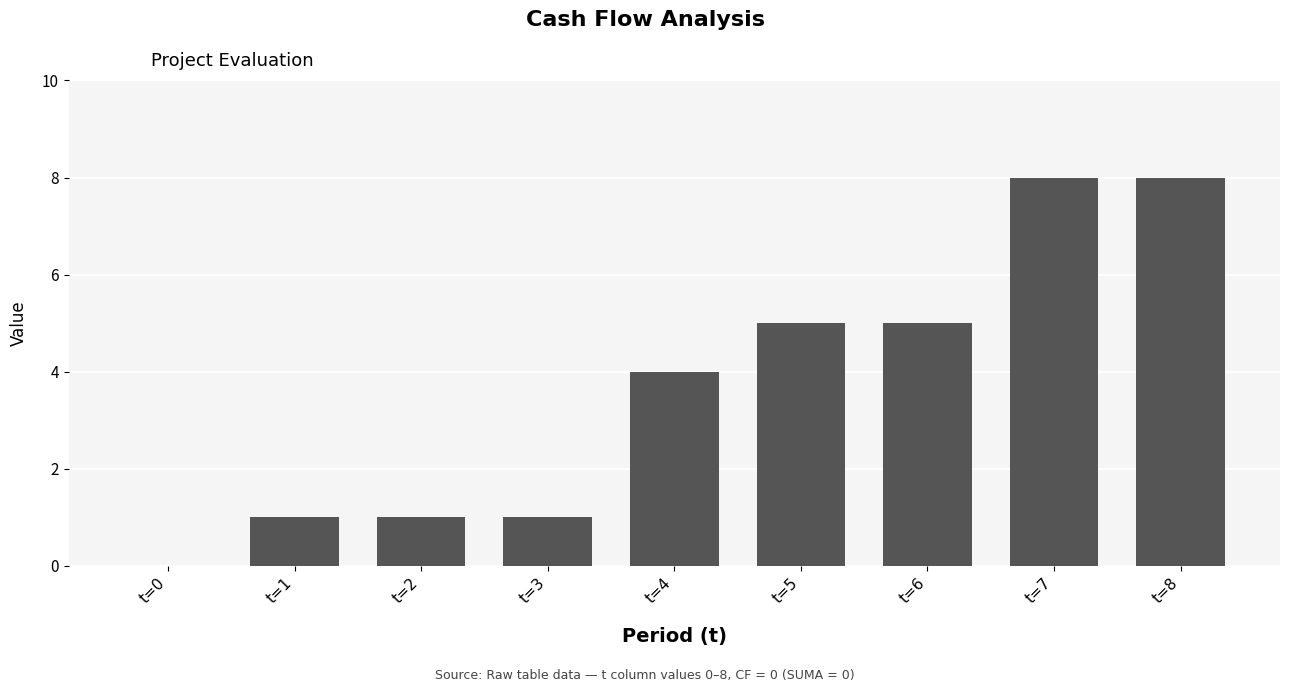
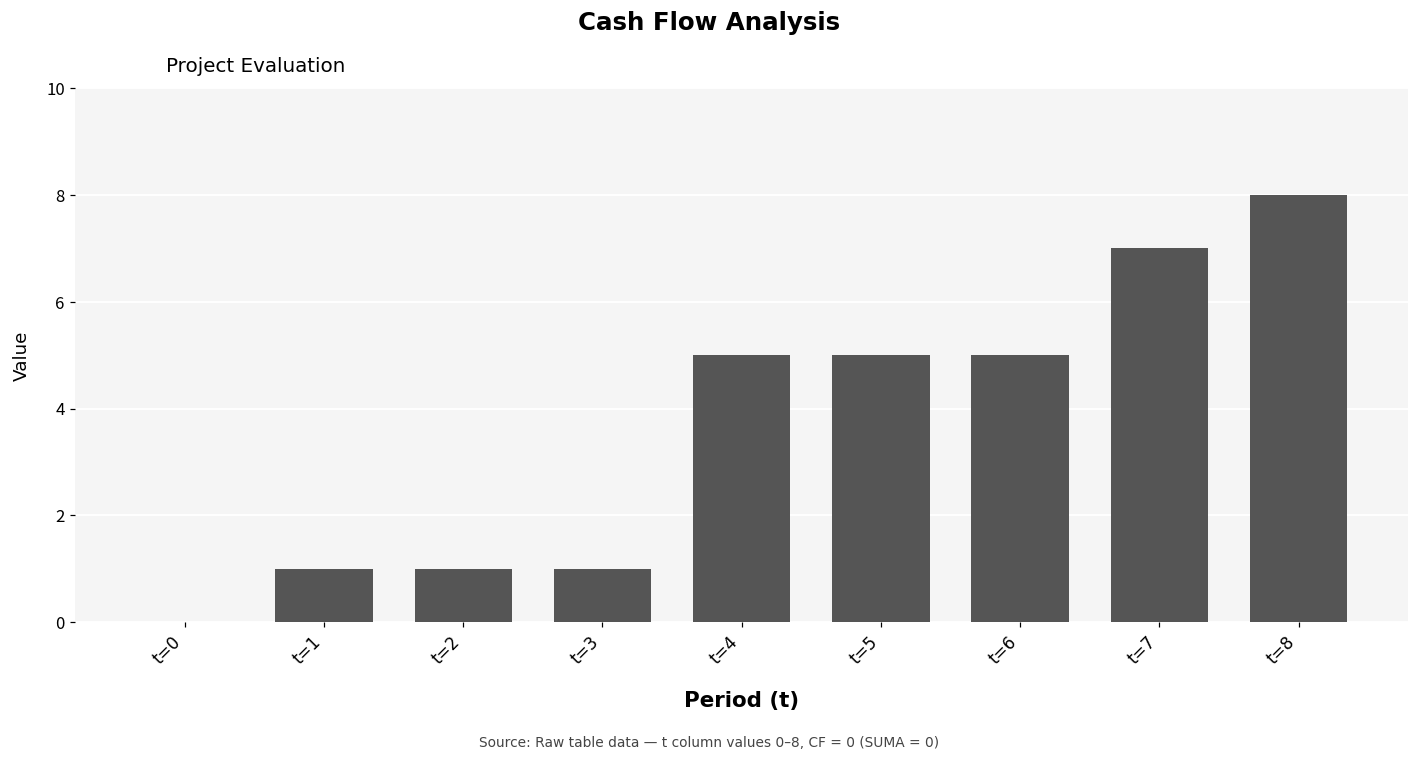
t=4: 4 -> 5
t=7: 8 -> 7
